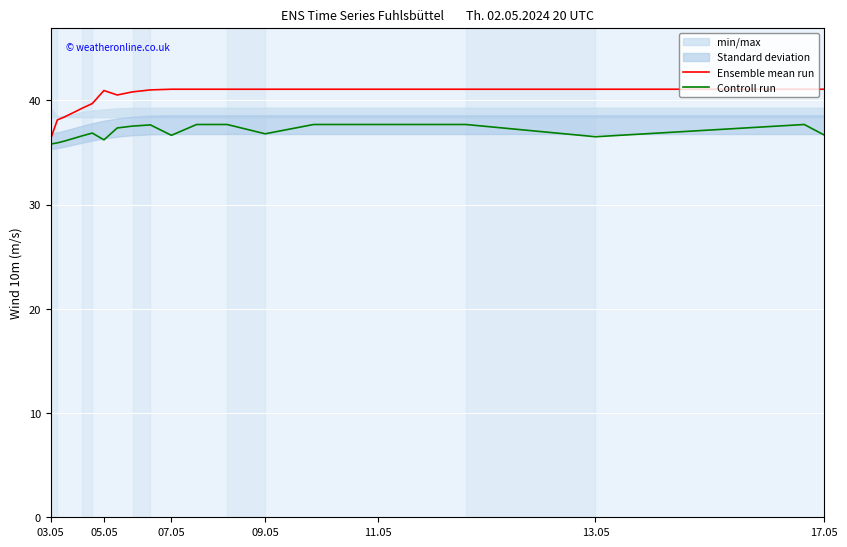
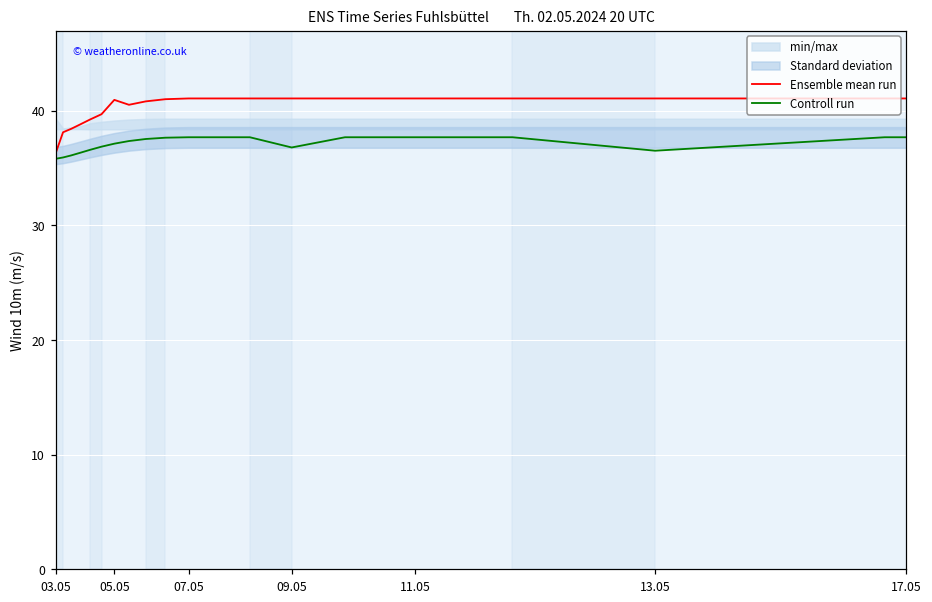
Controll run, 05.05: 36.2 -> 37.1
Controll run, 07.05: 36.7 -> 37.7
Controll run, 17.05: 36.7 -> 37.7
